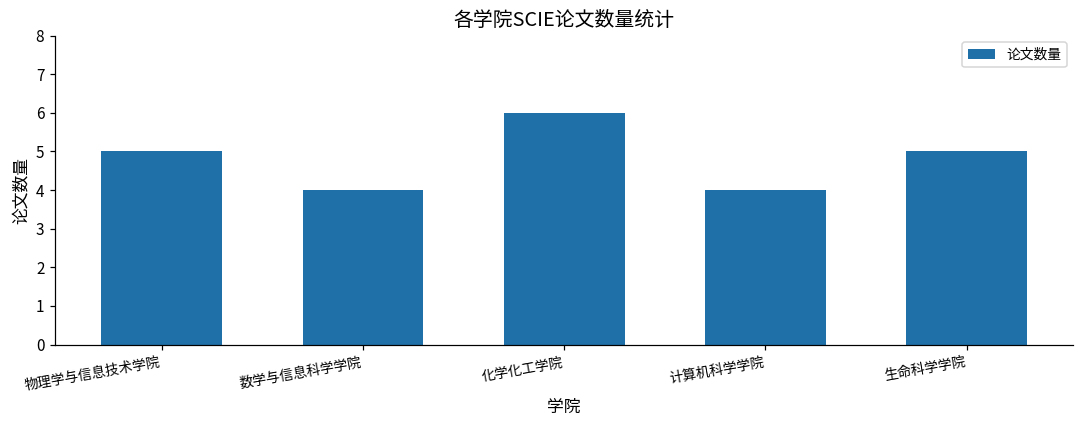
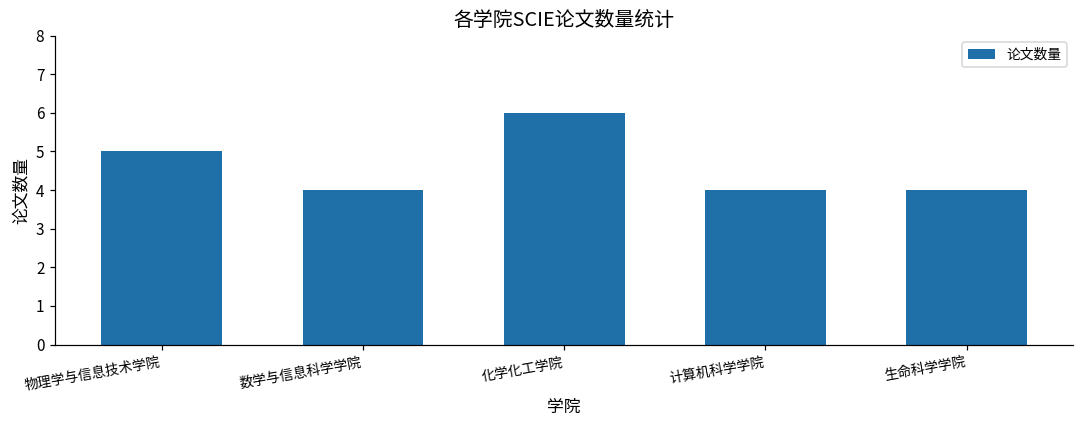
生命科学学院: 5 -> 4
